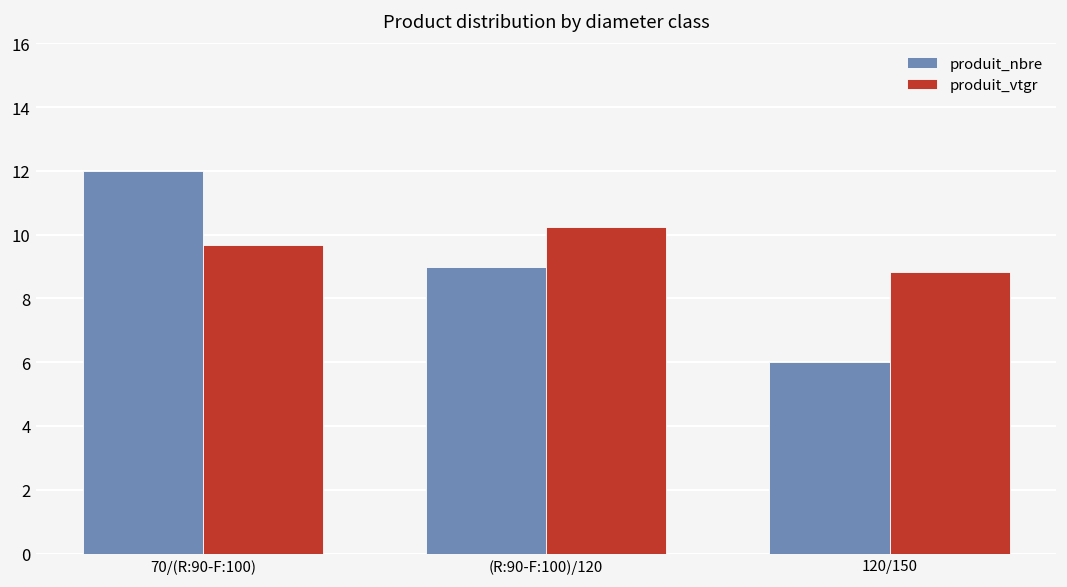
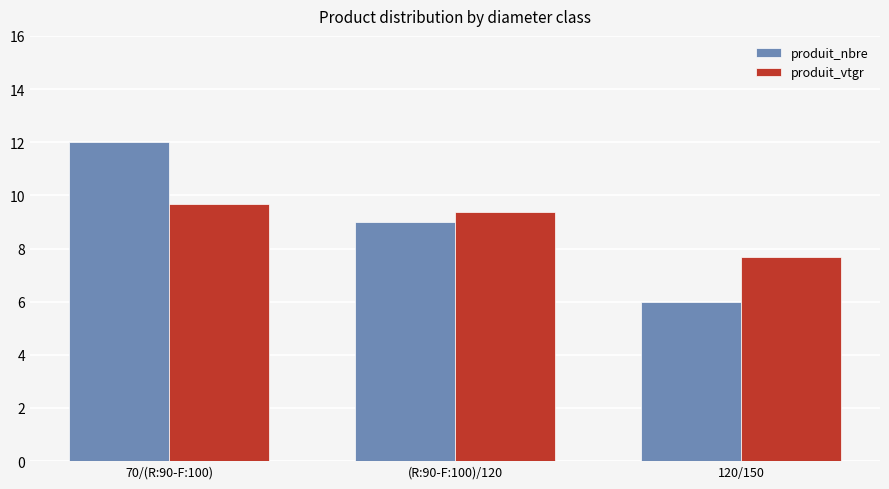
produit_vtgr, (R:90-F:100)/120: 10.2 -> 9.4
produit_vtgr, 120/150: 8.8 -> 7.7
